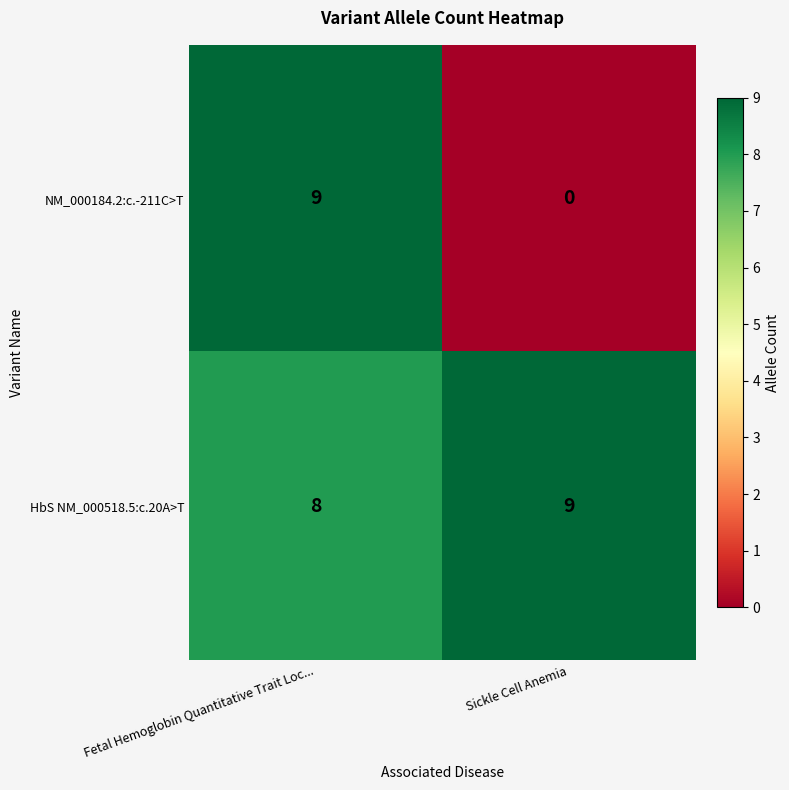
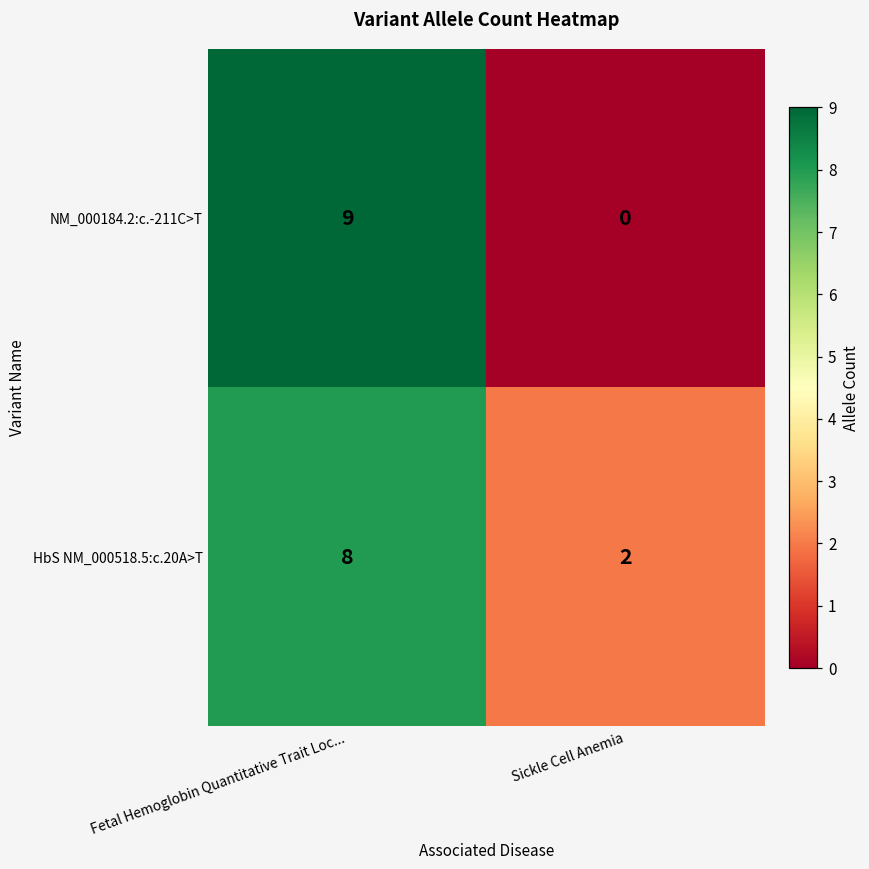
HbS NM_000518.5:c.20A>T, Sickle Cell Anemia: 9 -> 2
